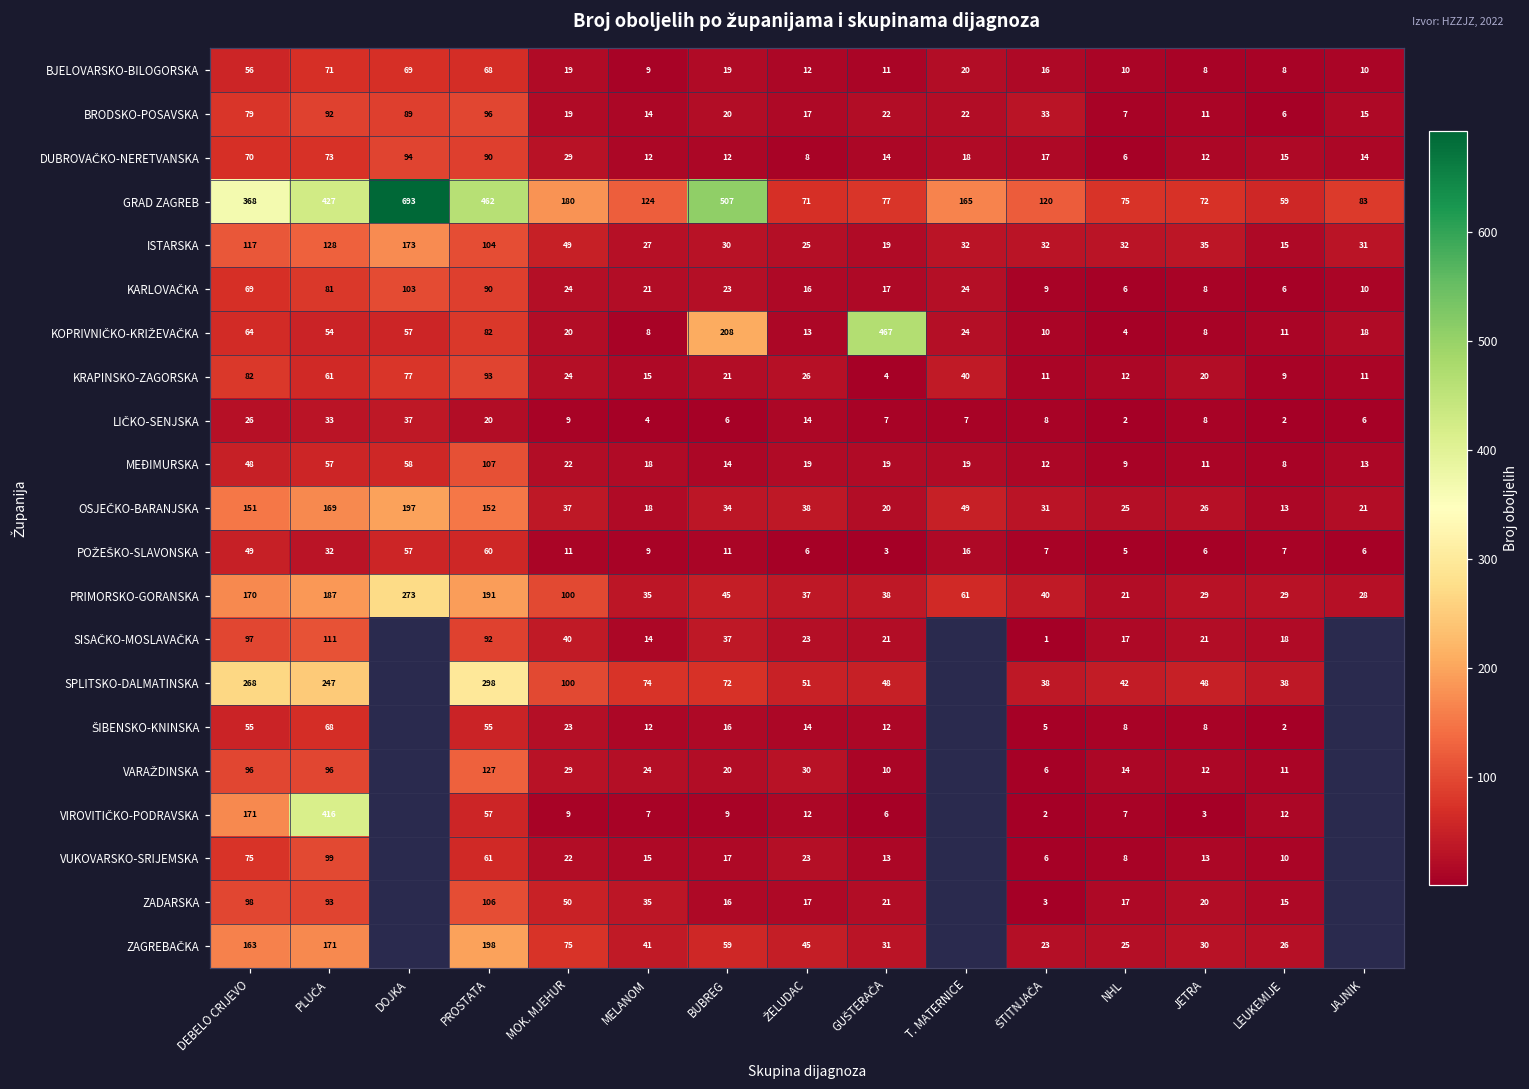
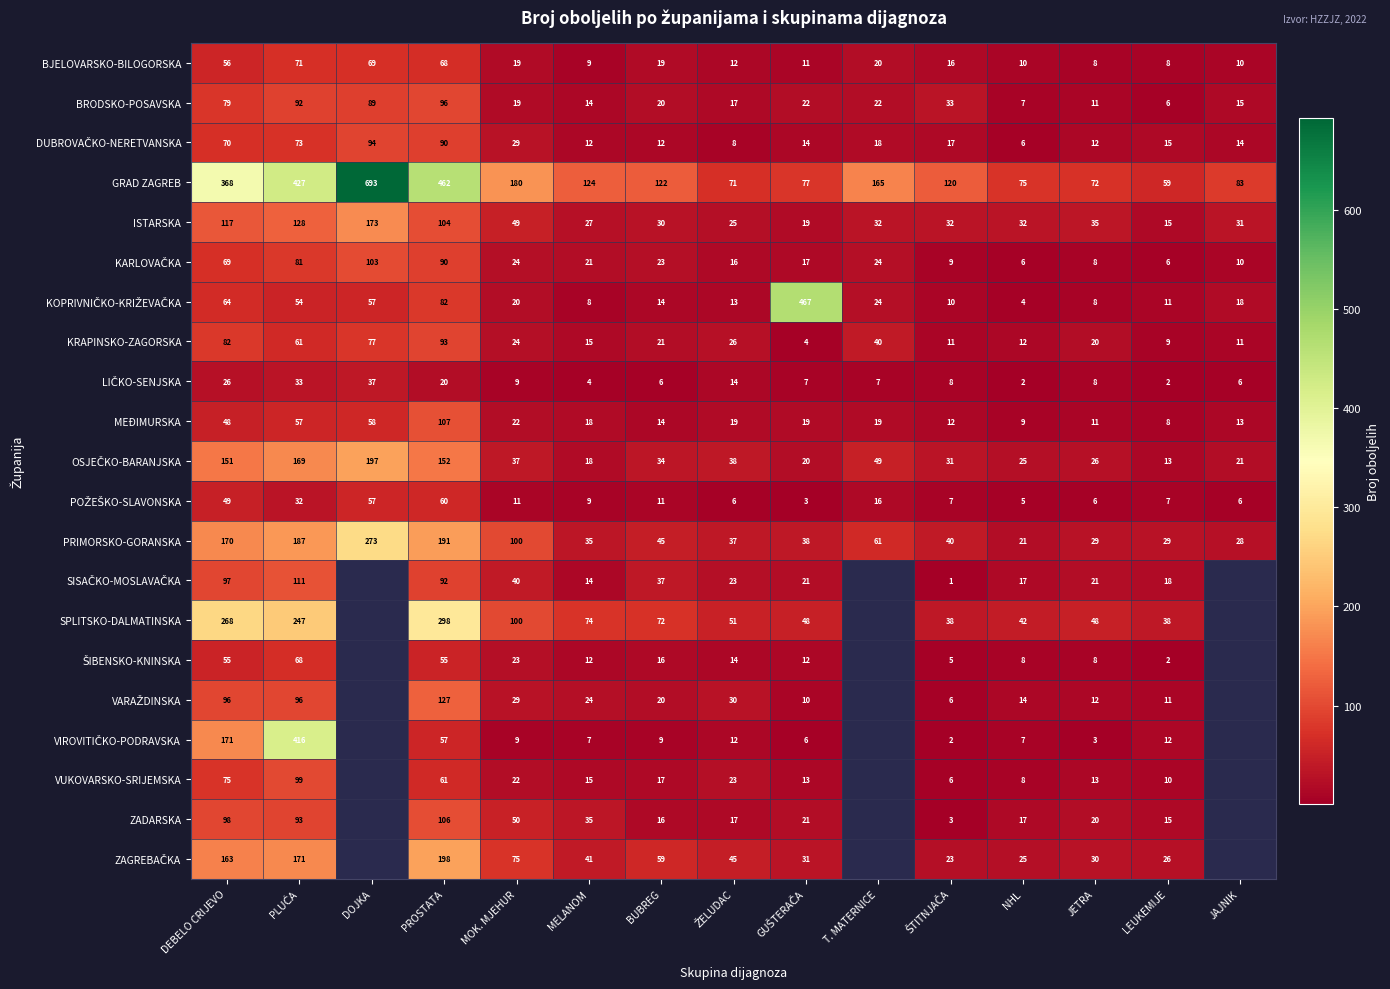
GRAD ZAGREB, BUBREG: 507 -> 122
KOPRIVNIČKO-KRIŽEVAČKA, BUBREG: 208 -> 14
